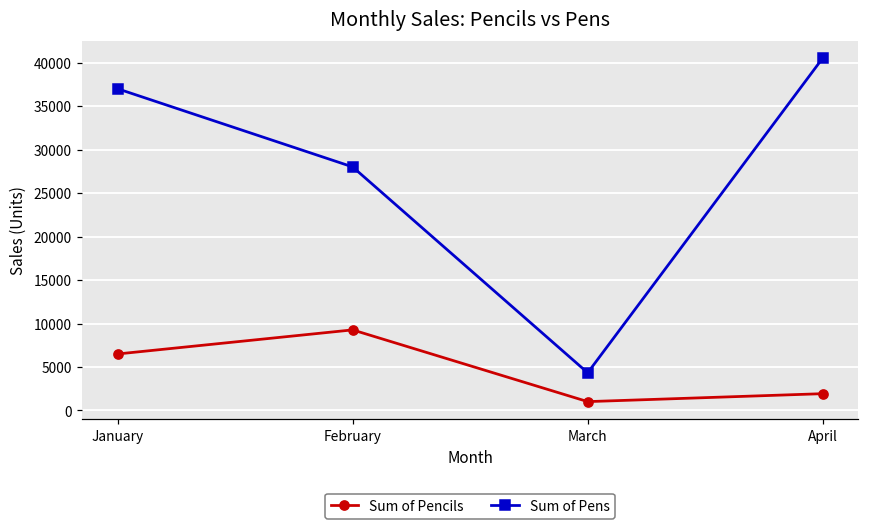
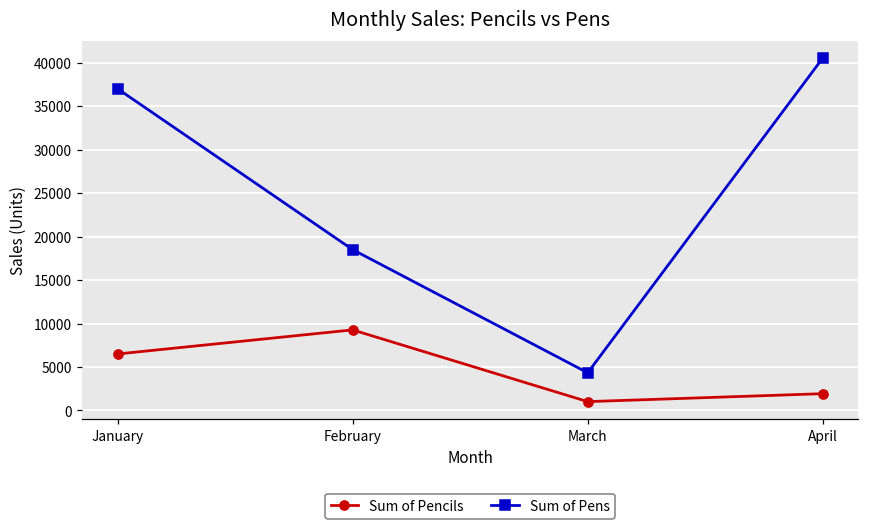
Sum of Pens, February: 28000 -> 19000
